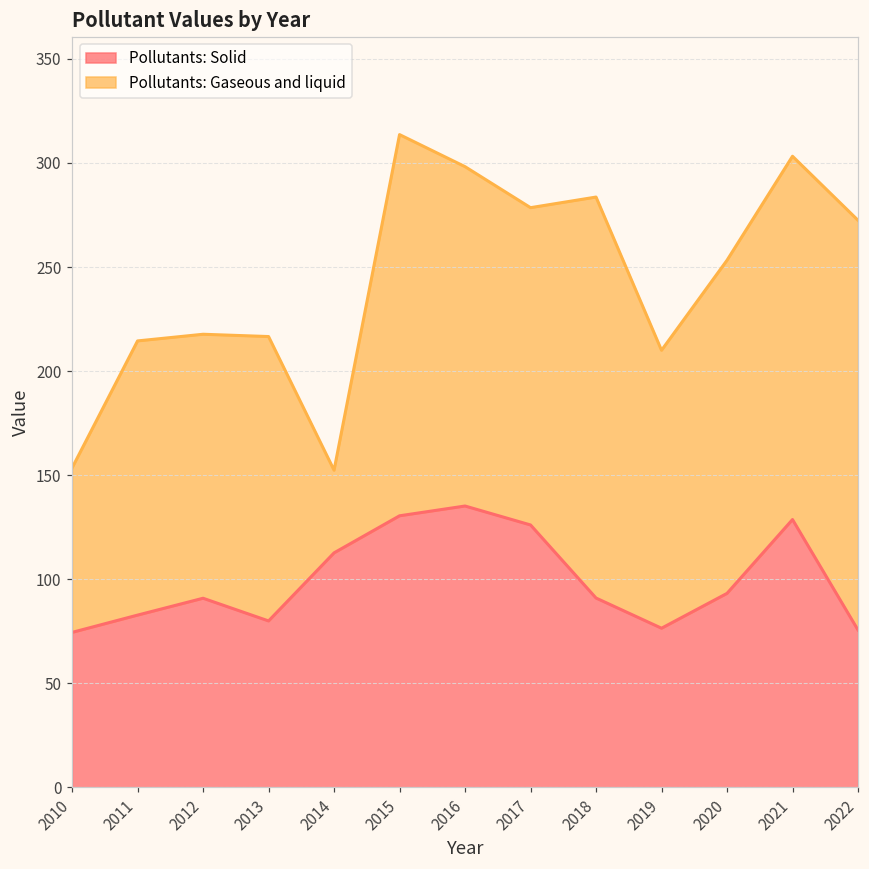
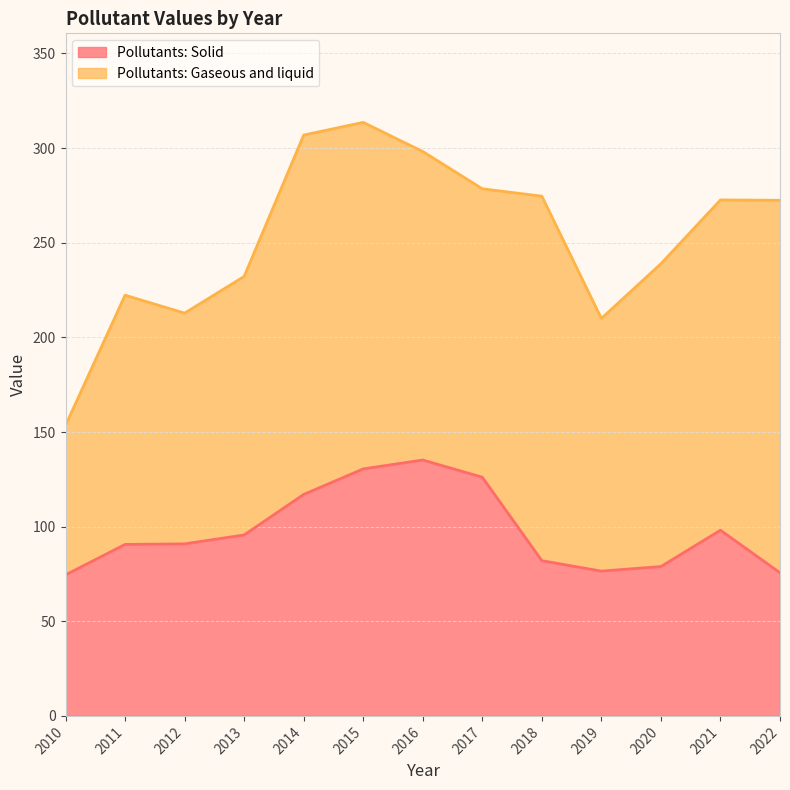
Pollutants: Solid, 2011: 83 -> 91
Pollutants: Gaseous and liquid, 2012: 127 -> 122
Pollutants: Solid, 2013: 80 -> 96
Pollutants: Solid, 2014: 113 -> 117
Pollutants: Gaseous and liquid, 2014: 40 -> 190
Pollutants: Solid, 2018: 91 -> 82
Pollutants: Solid, 2020: 93 -> 79
Pollutants: Solid, 2021: 129 -> 98
